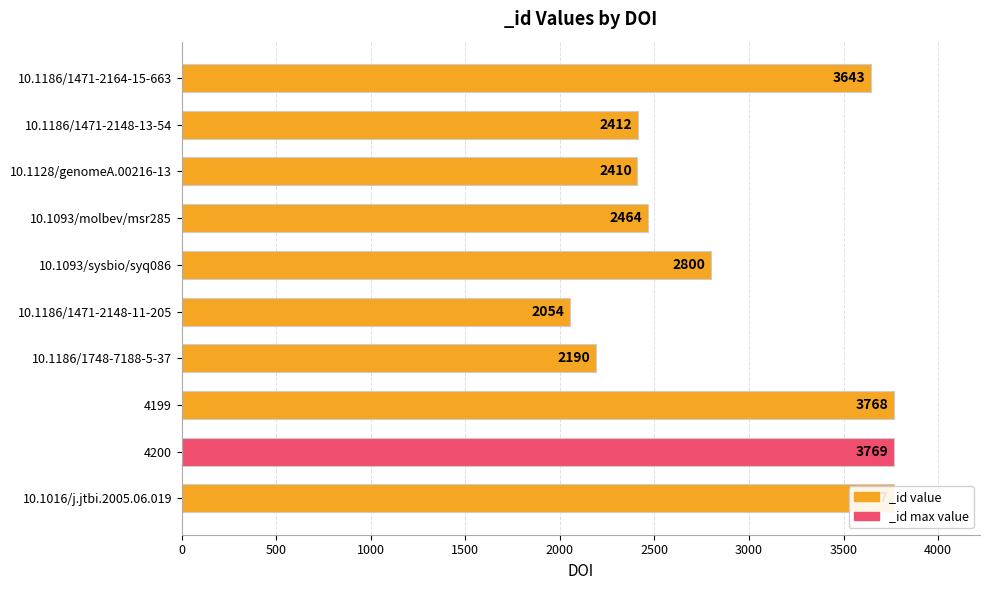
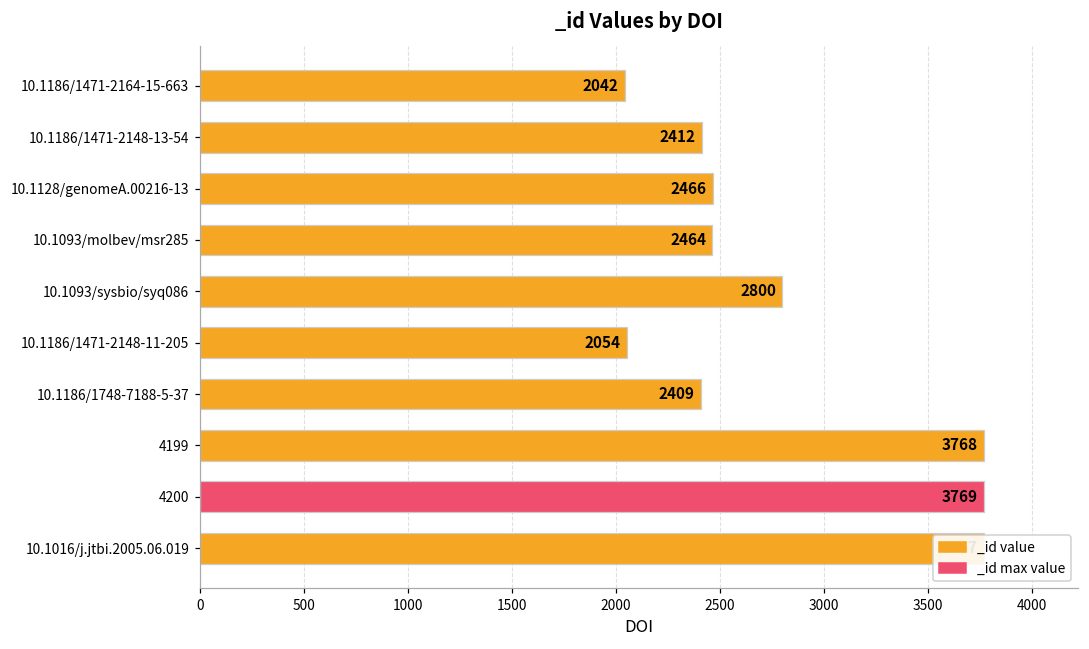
10.1186/1471-2164-15-663: 3643 -> 2042
10.1128/genomeA.00216-13: 2410 -> 2466
10.1186/1748-7188-5-37: 2190 -> 2409
